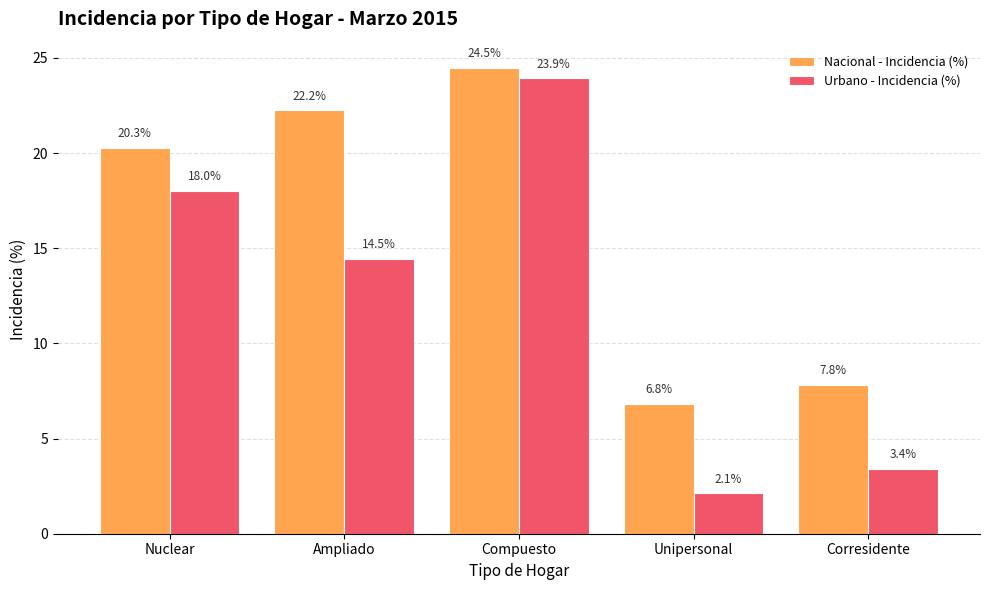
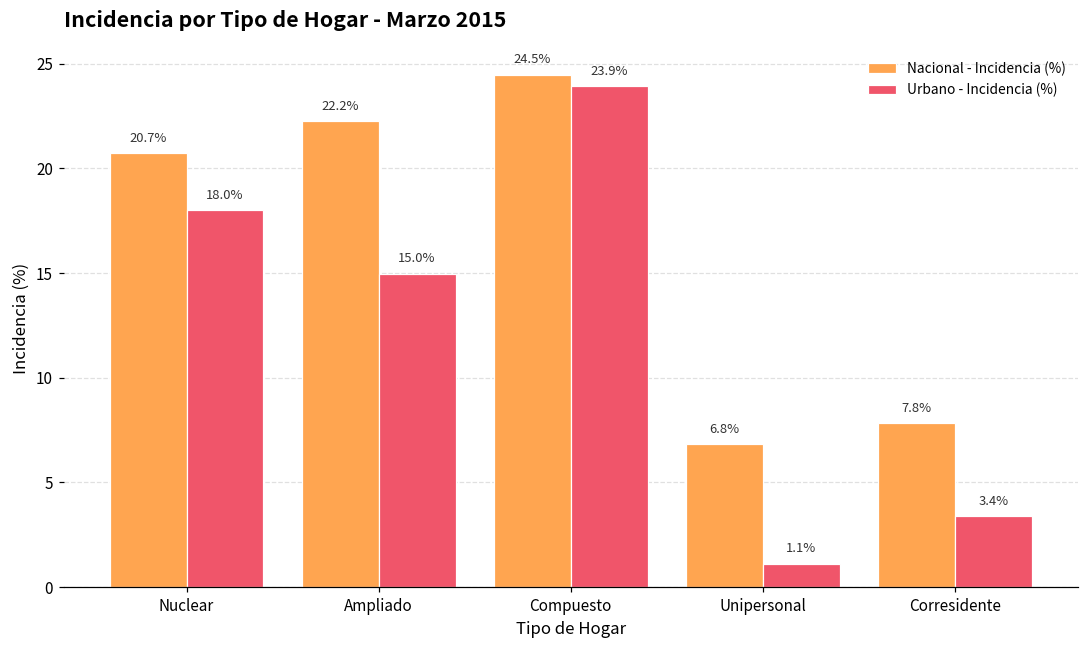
Nacional - Incidencia (%), Nuclear: 20.3% -> 20.7%
Urbano - Incidencia (%), Ampliado: 14.5% -> 15.0%
Urbano - Incidencia (%), Unipersonal: 2.1% -> 1.1%
